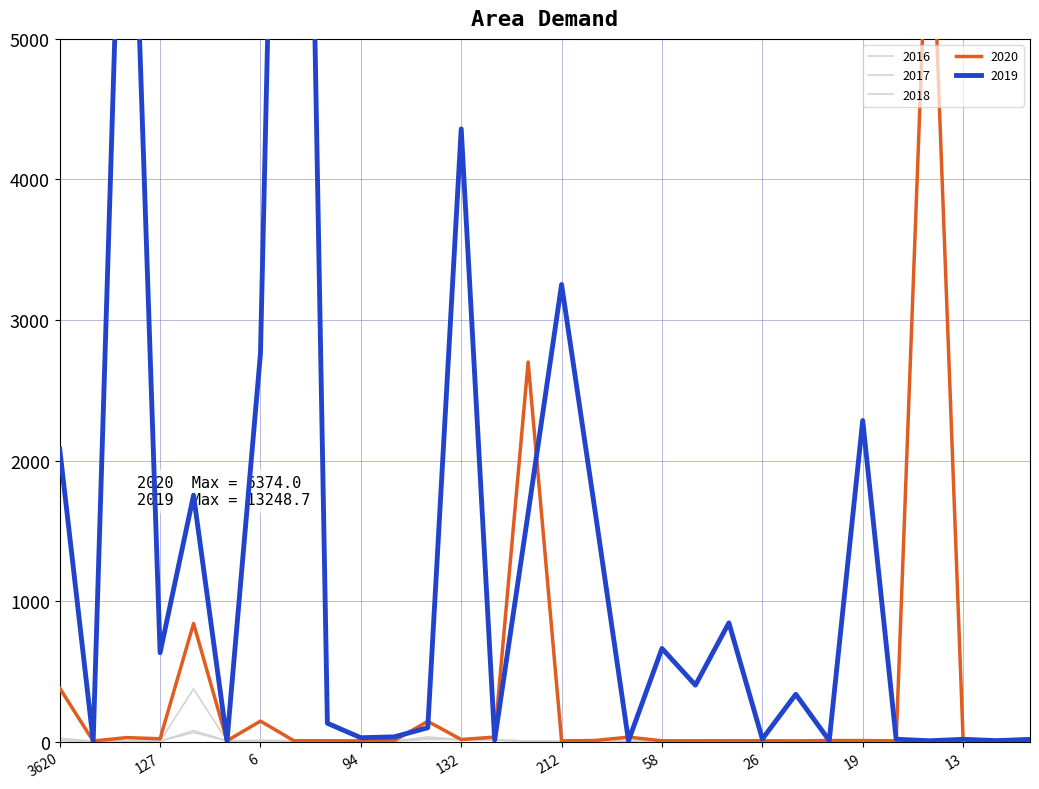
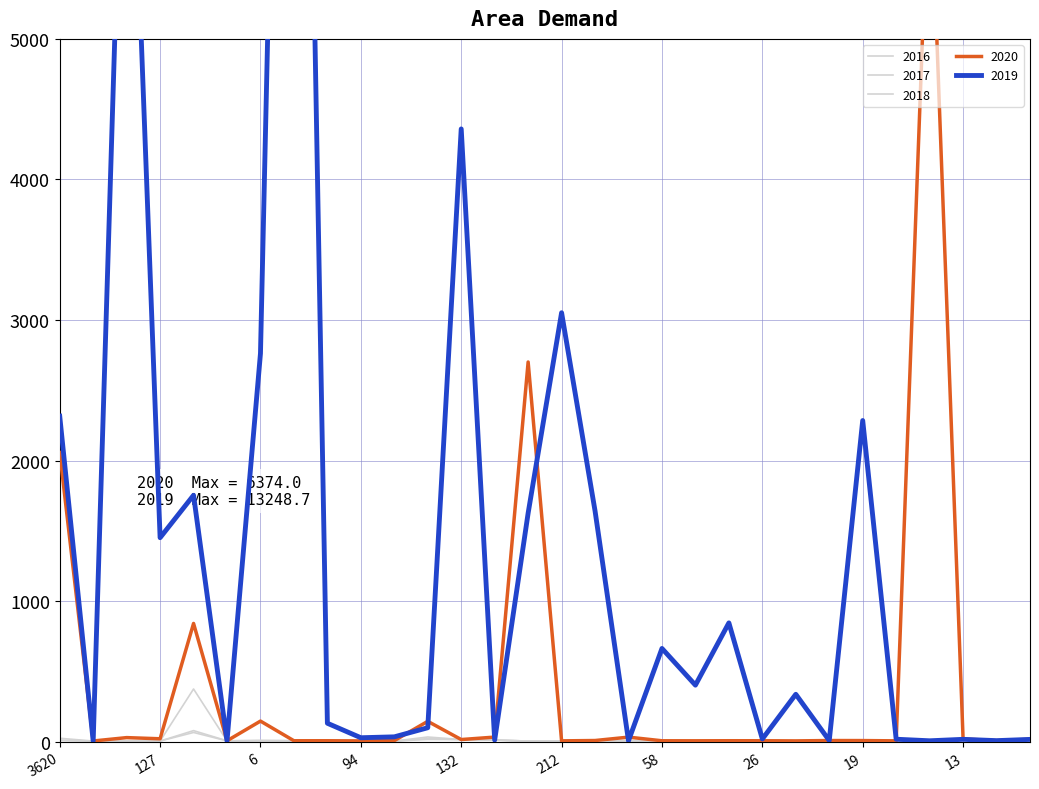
2020, 3620: 380 -> 2060
2019, 3620: 2080 -> 2320
2019, 127: 630 -> 1450
2019, 212: 3250 -> 3050
